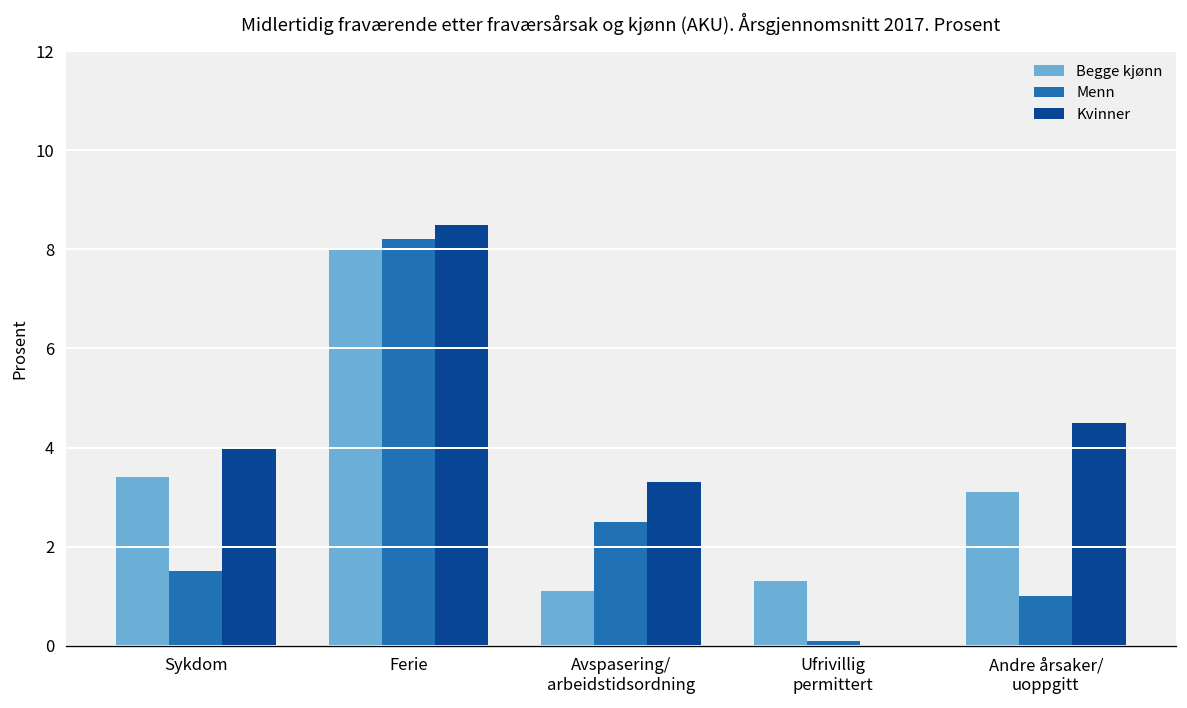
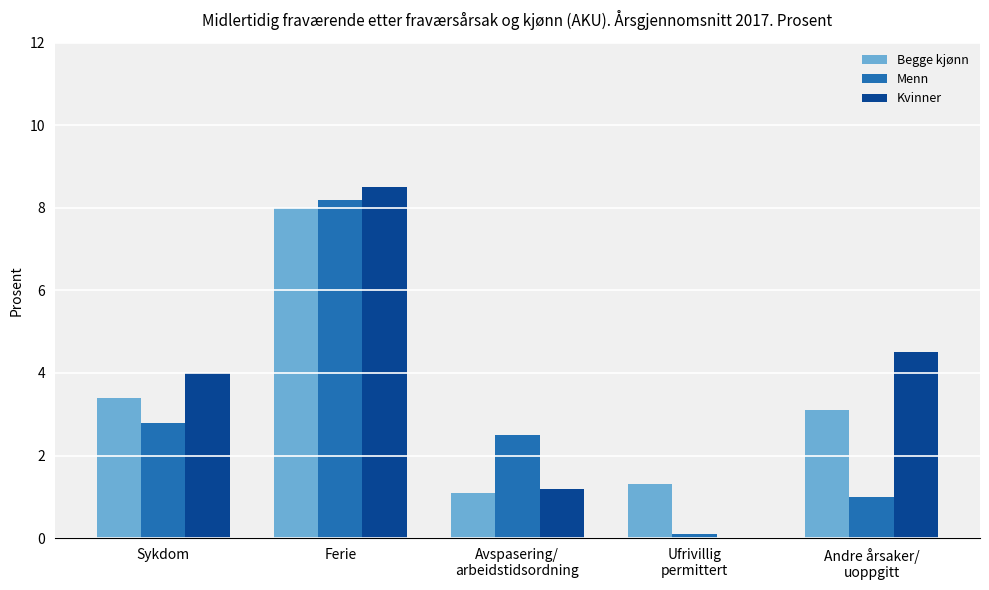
Menn, Sykdom: 1.5 -> 2.8
Kvinner, Avspasering/ arbeidstidsordning: 3.3 -> 1.2
